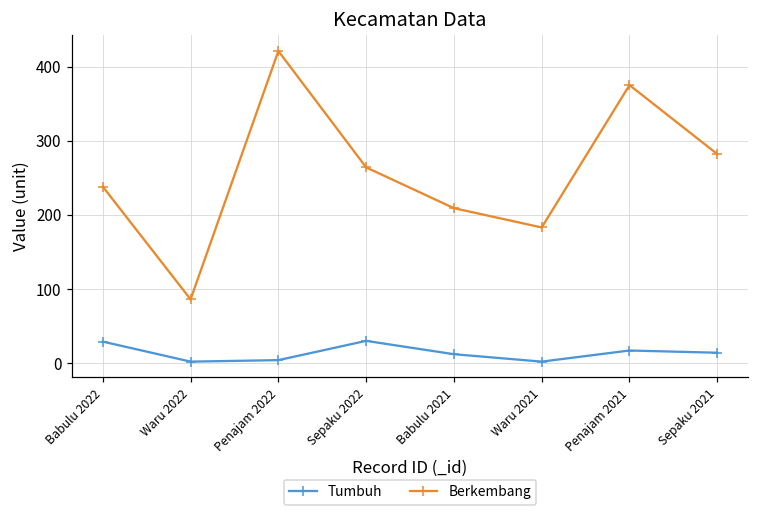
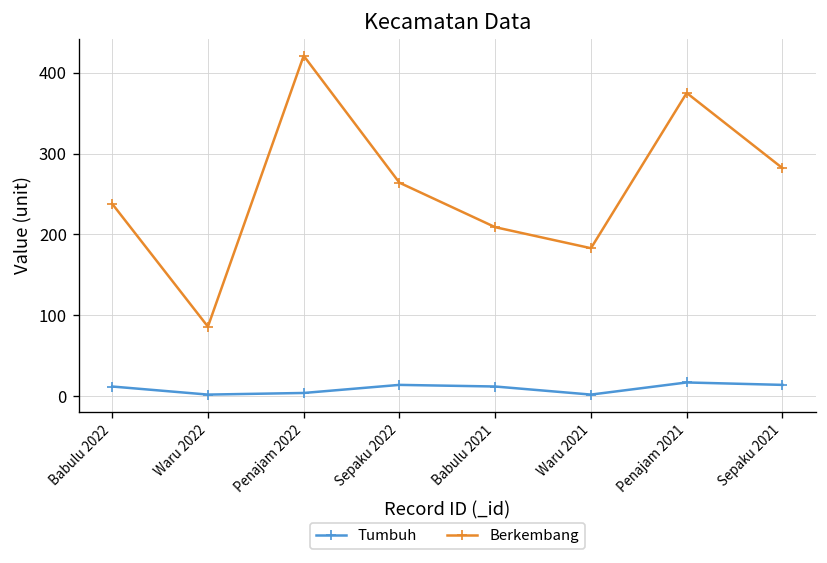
Tumbuh, Babulu 2022: 30 -> 10
Tumbuh, Sepaku 2022: 30 -> 10
